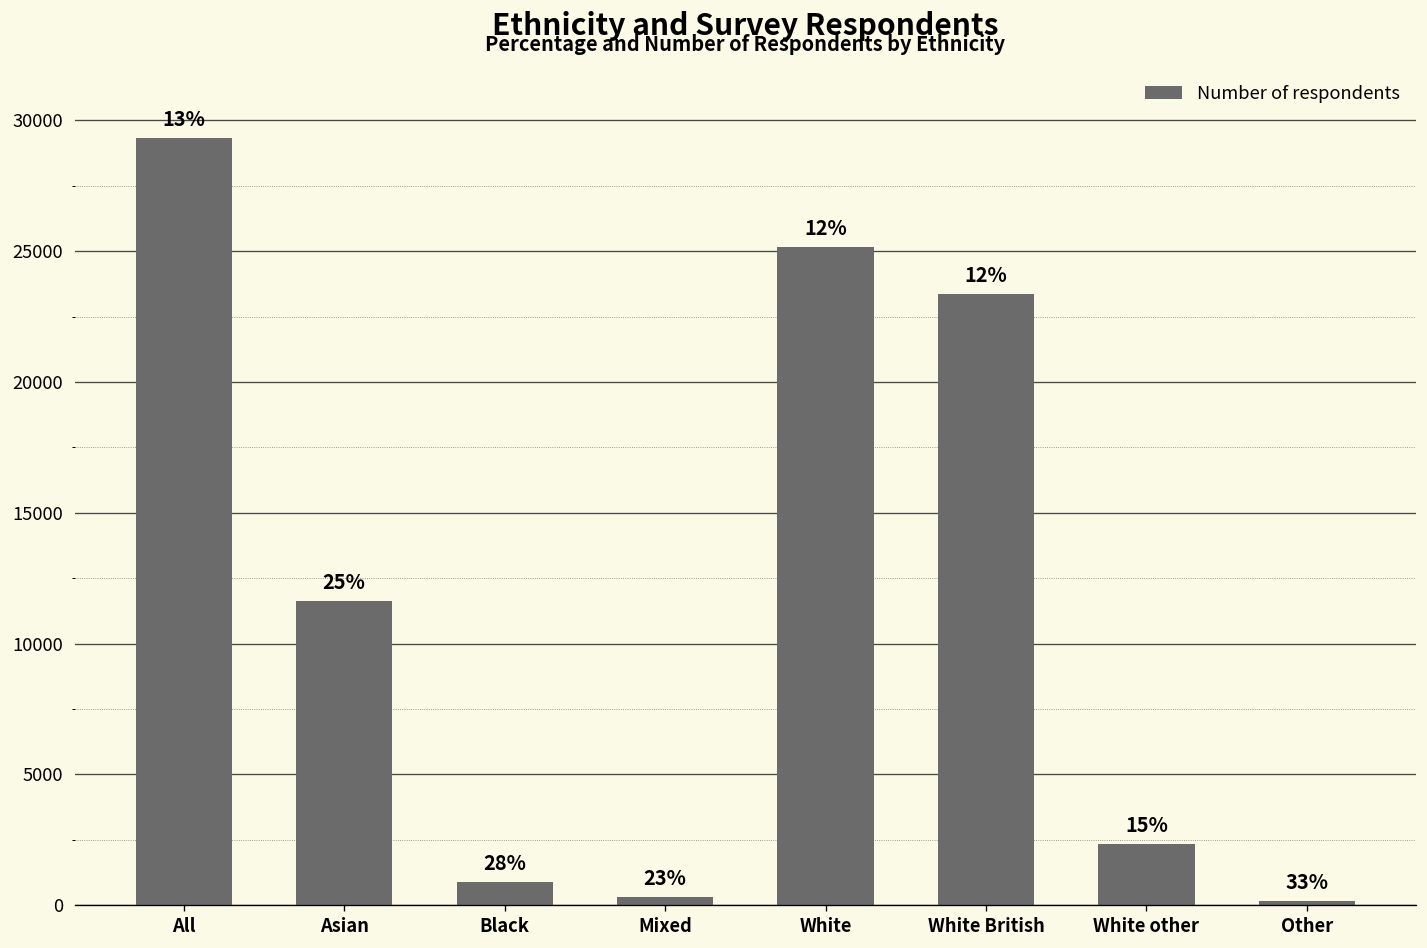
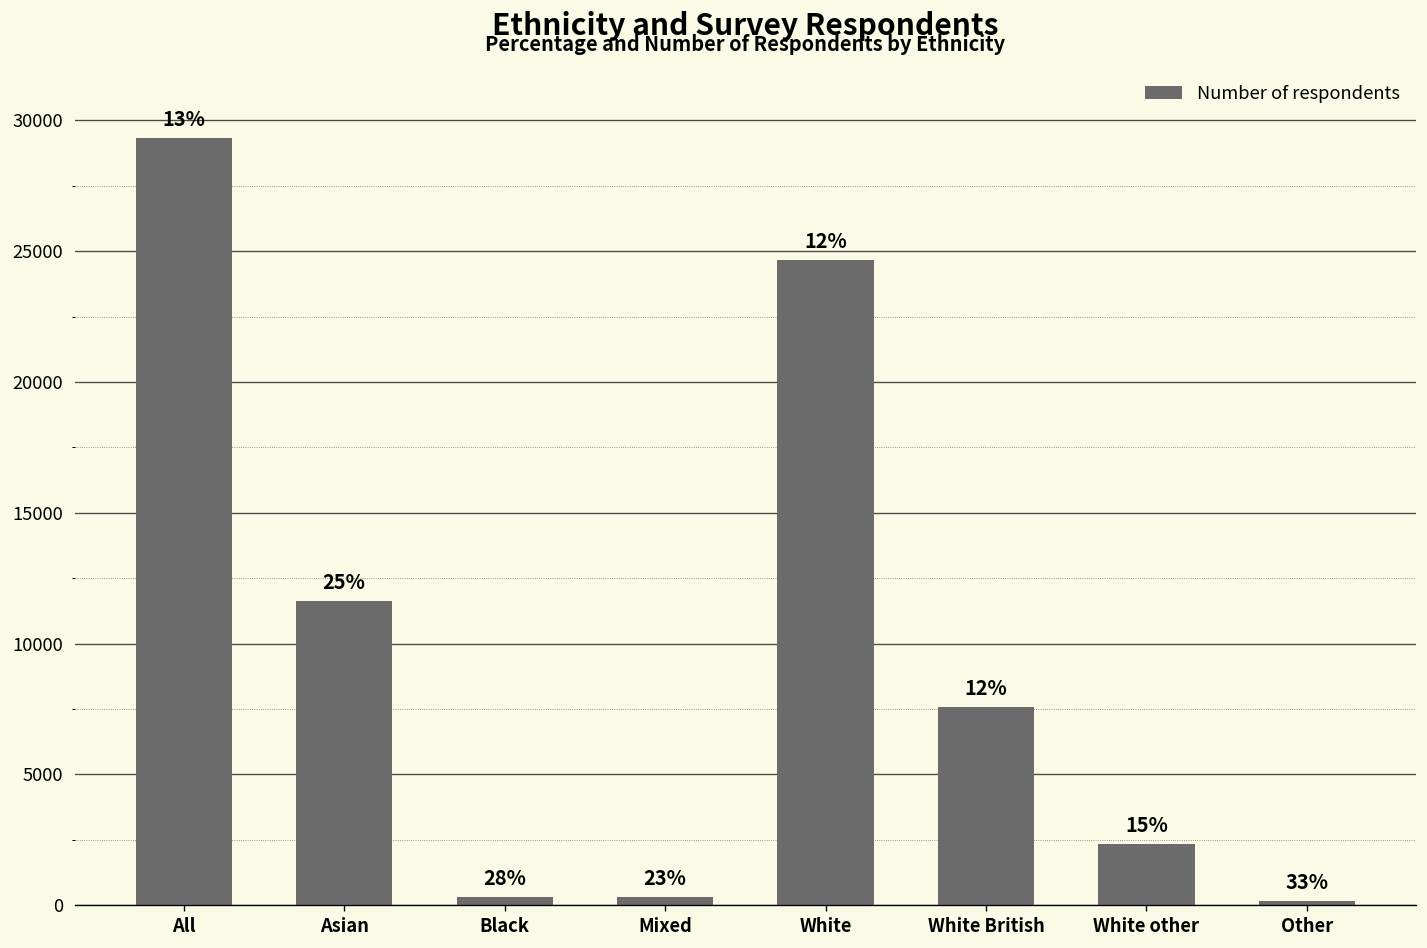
Black: 900 -> 300
White: 25200 -> 24700
White British: 23400 -> 7600
